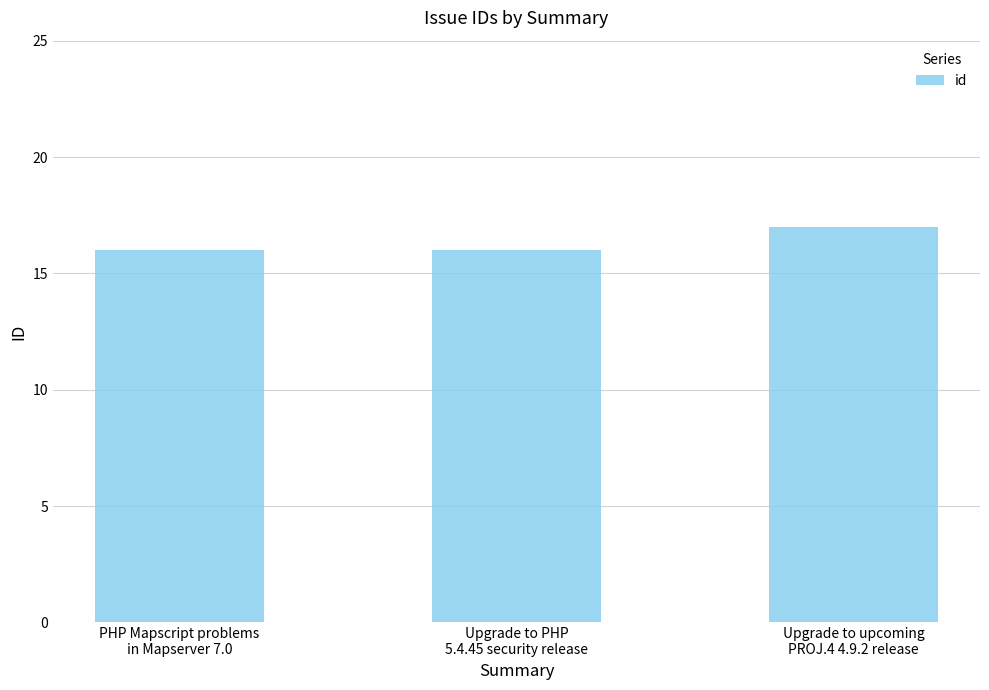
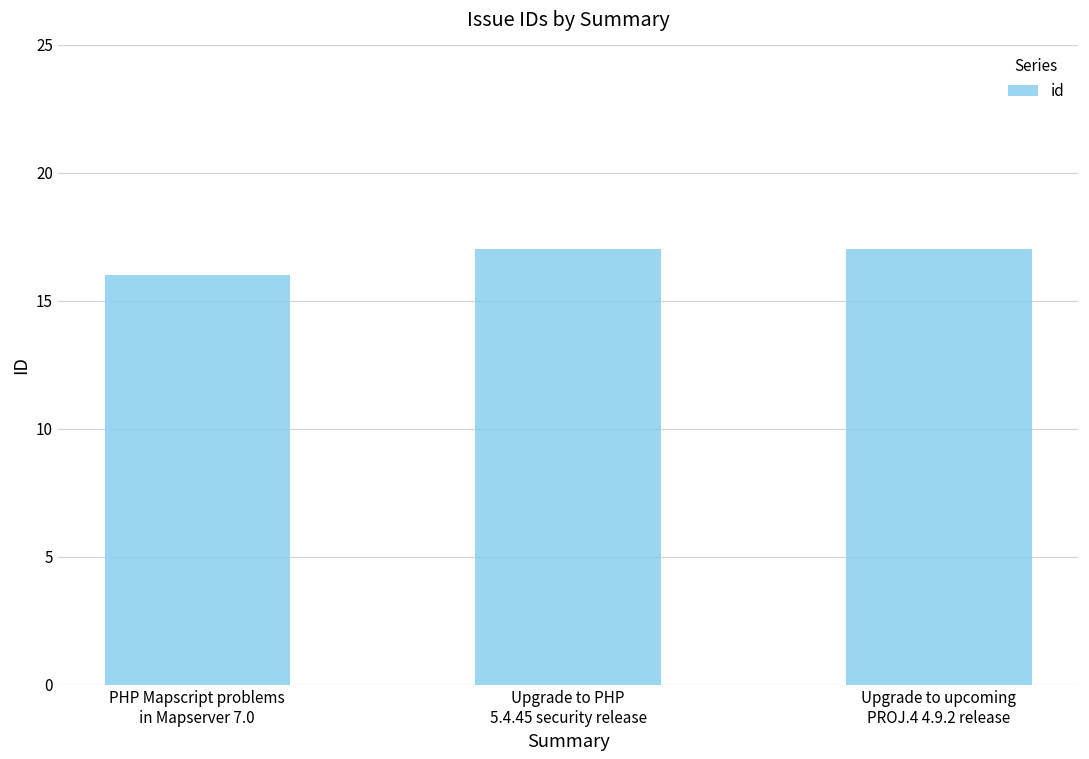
Upgrade to PHP 5.4.45 security release: 16 -> 17
